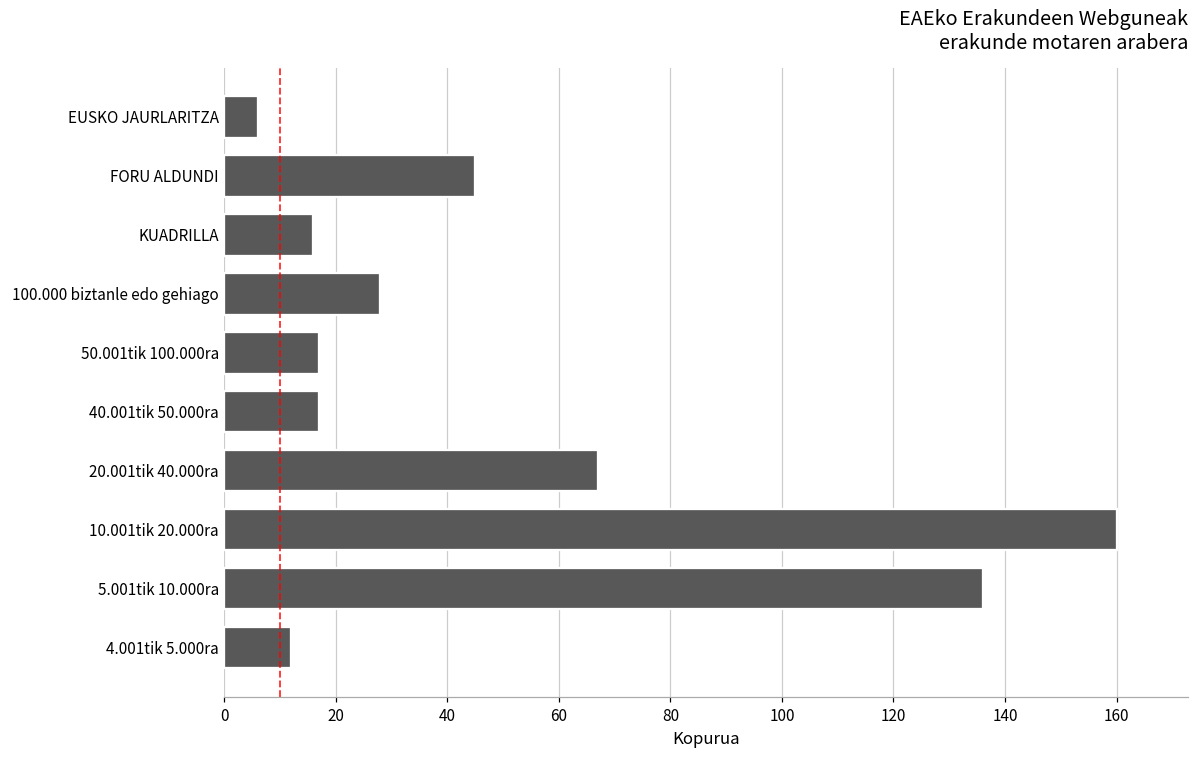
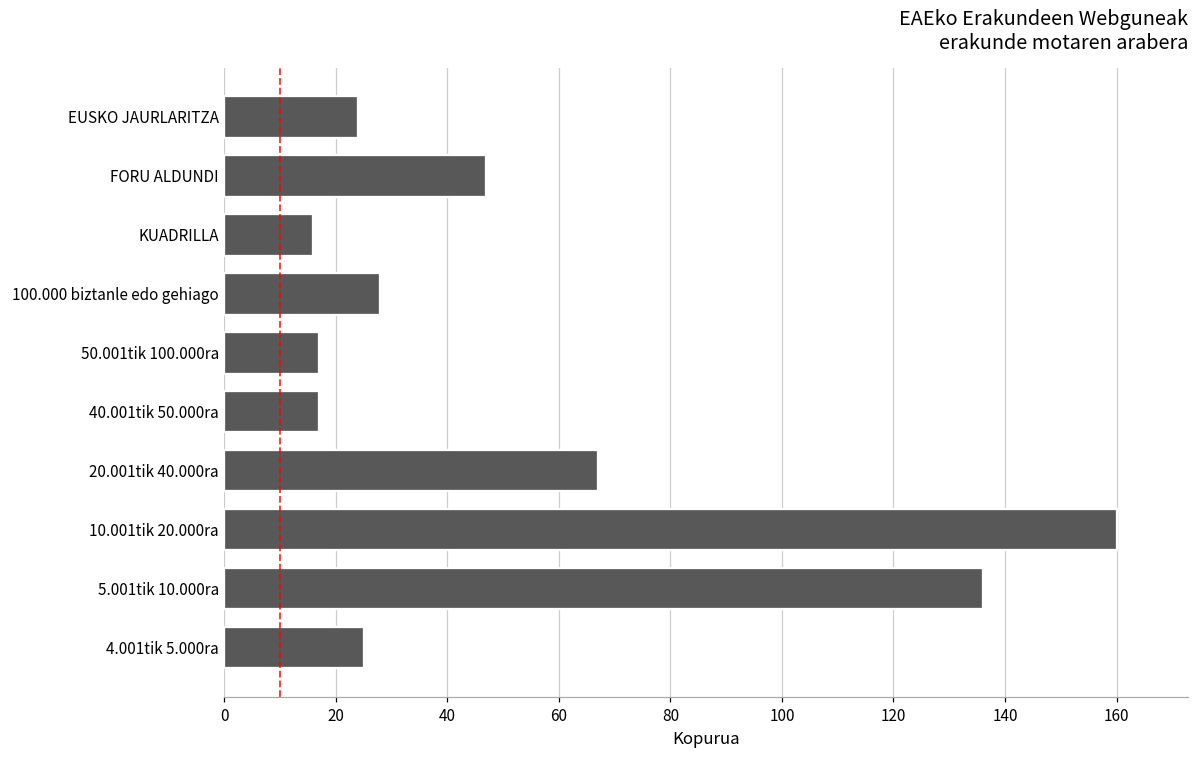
EUSKO JAURLARITZA: 6 -> 24
FORU ALDUNDI: 45 -> 47
4.001tik 5.000ra: 12 -> 25
